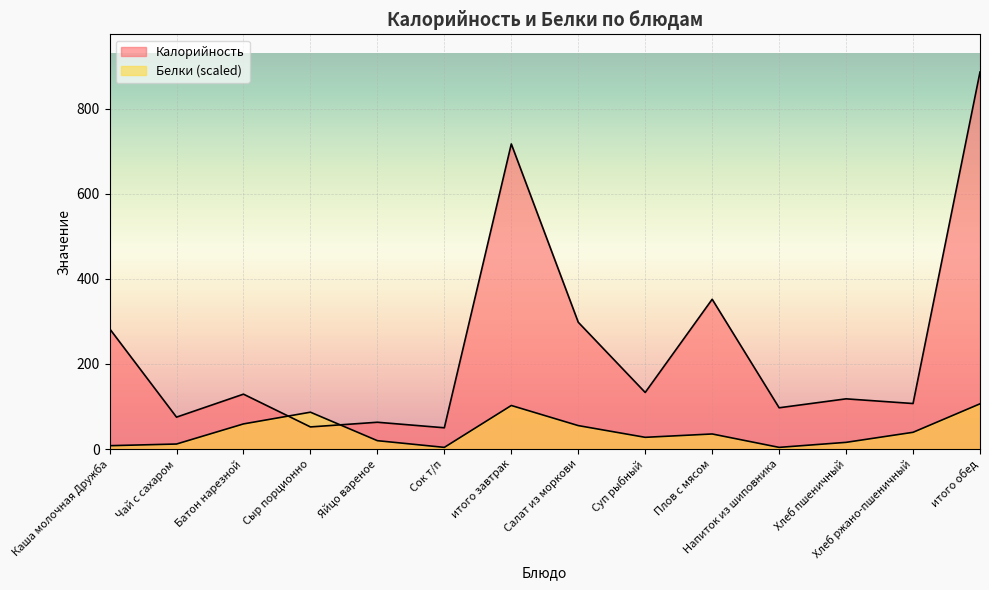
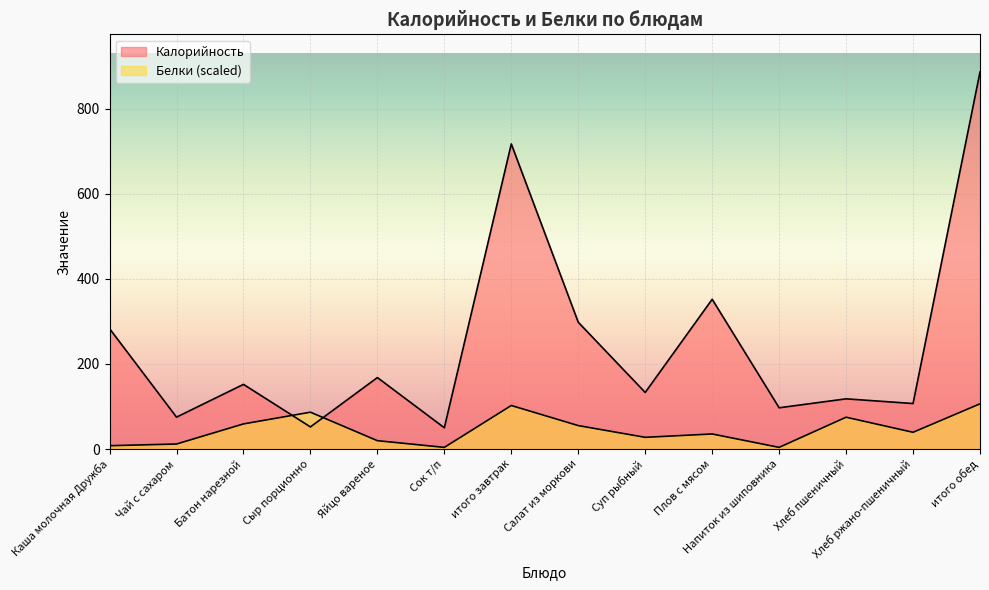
Калорийность, Батон нарезной: 130 -> 150
Калорийность, Яйцо вареное: 60 -> 170
Белки (scaled), Хлеб пшеничный: 20 -> 70
